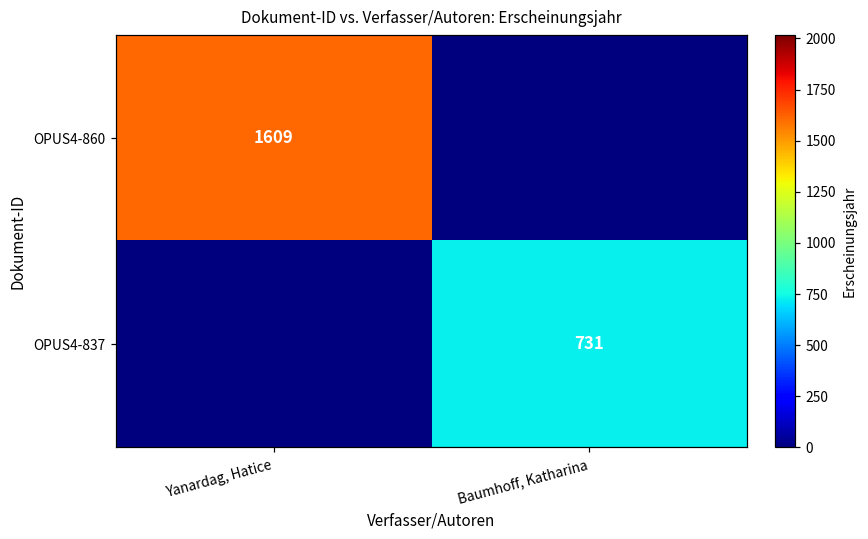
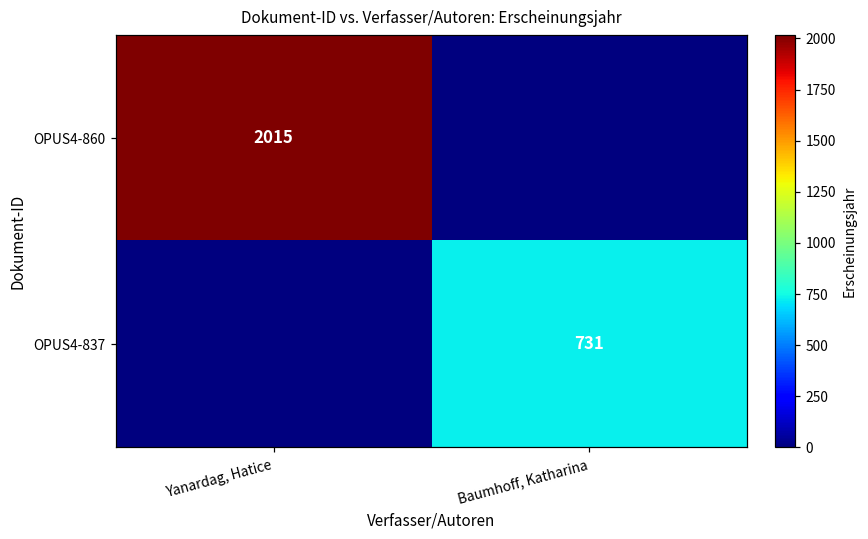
OPUS4-860, Yanardag, Hatice: 1609 -> 2015
